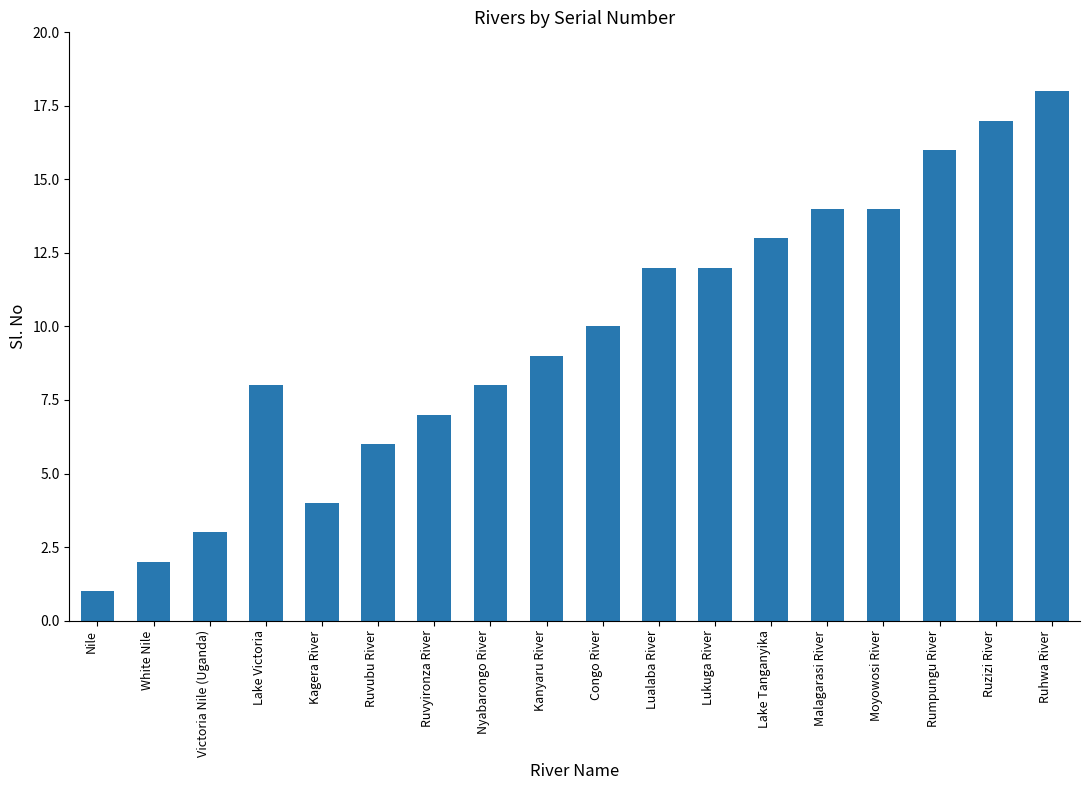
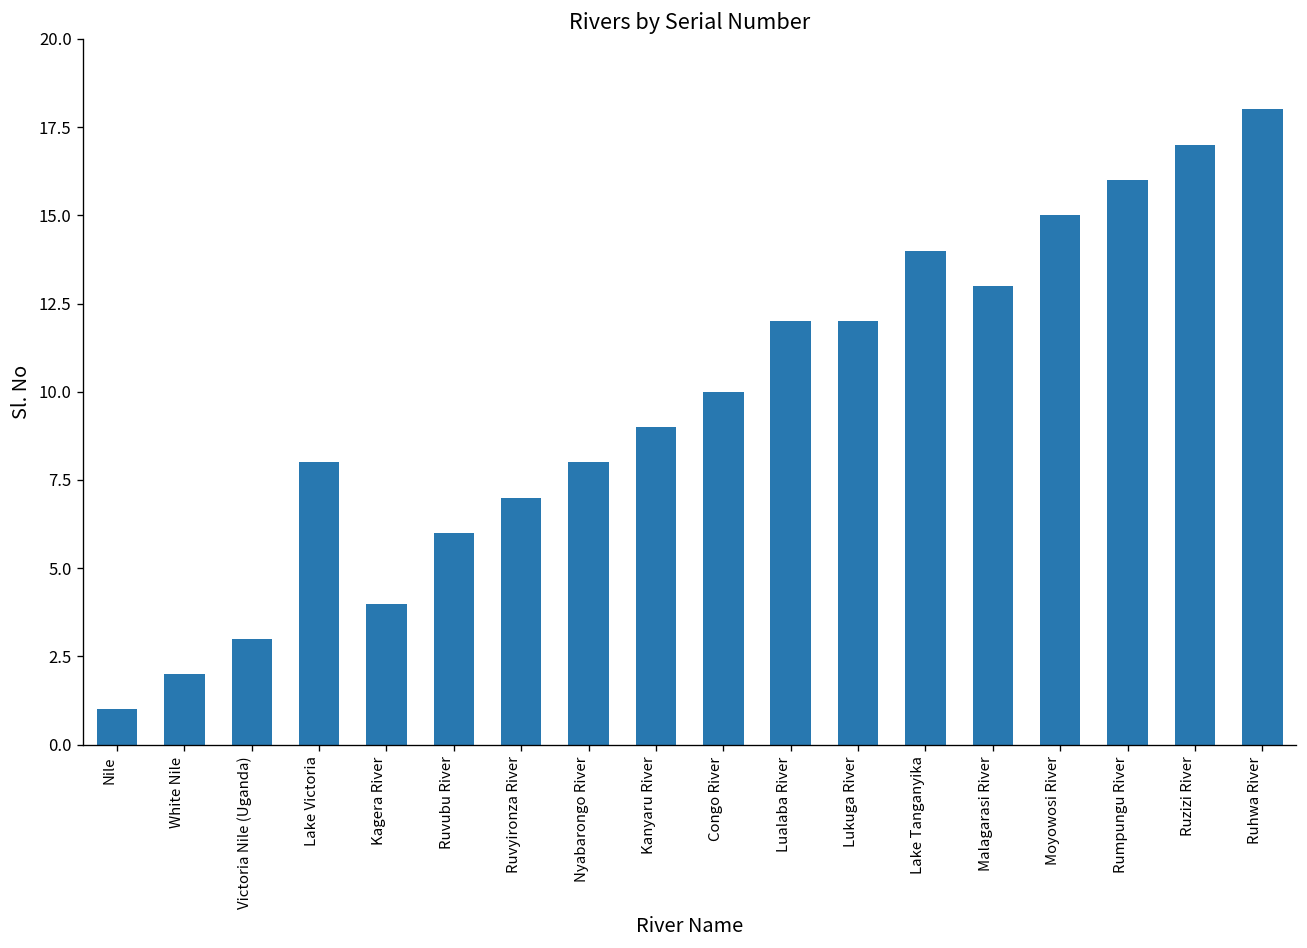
Lake Tanganyika: 13 -> 14
Malagarasi River: 14 -> 13
Moyowosi River: 14 -> 15
